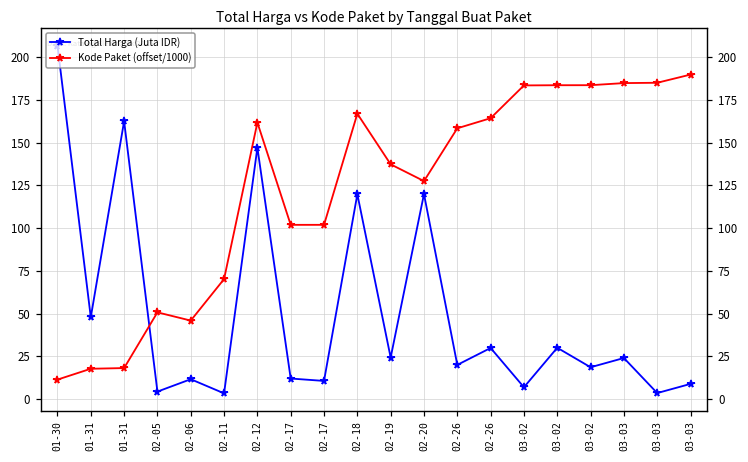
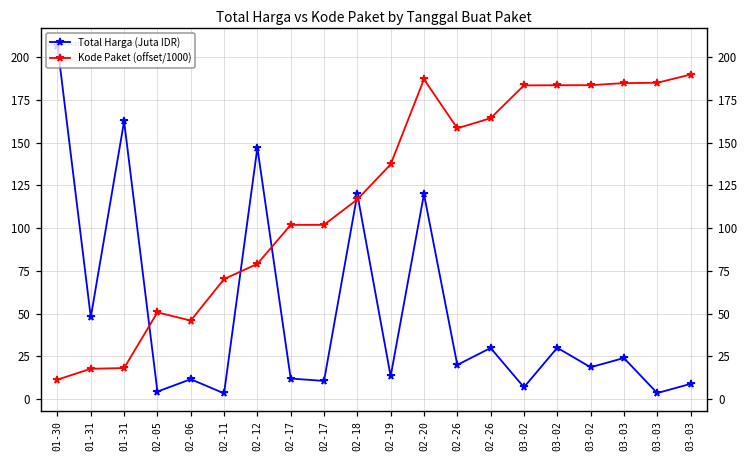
Kode Paket (offset/1000), 02-12: 162 -> 79
Kode Paket (offset/1000), 02-18: 167 -> 117
Total Harga (Juta IDR), 02-19: 24 -> 13
Kode Paket (offset/1000), 02-20: 127 -> 187
